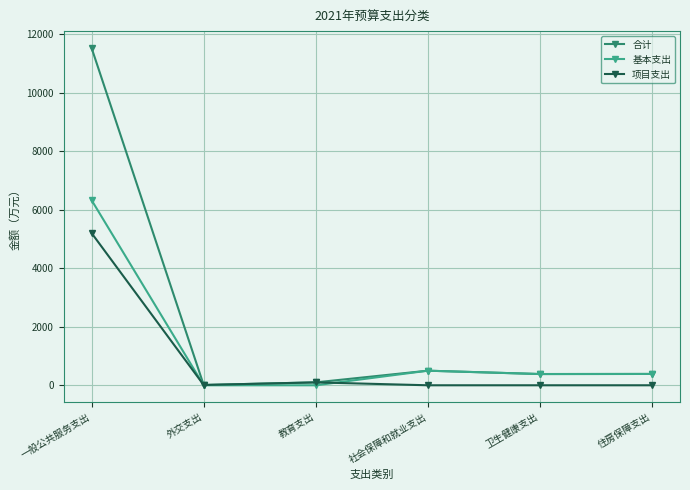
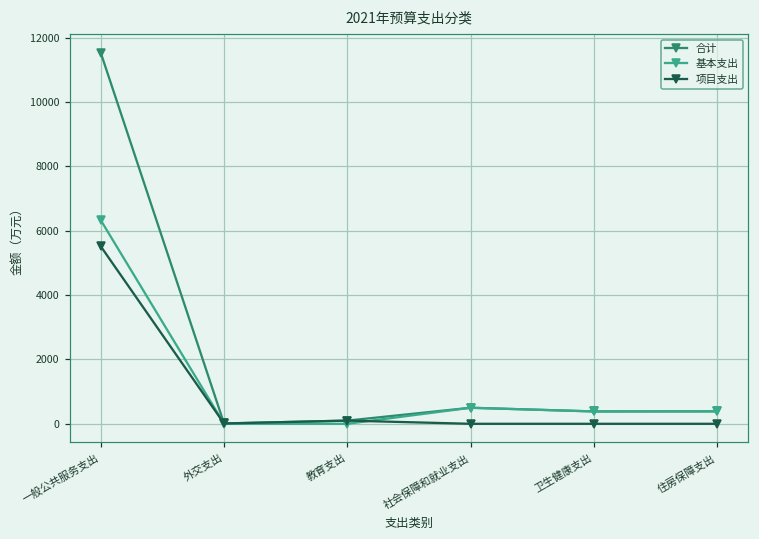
项目支出, 一般公共服务支出: 5200 -> 5500
